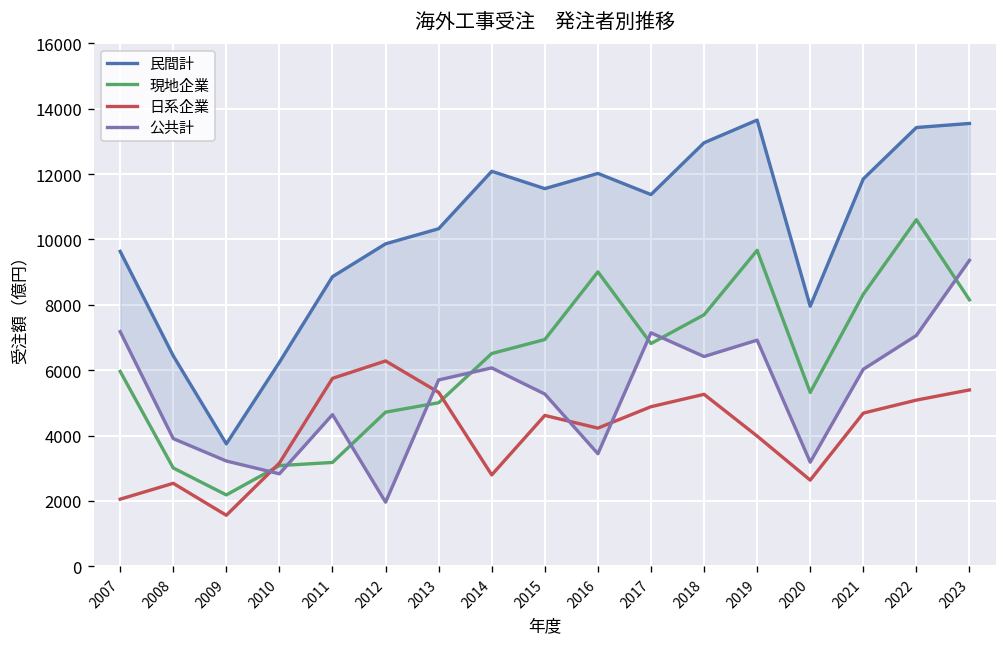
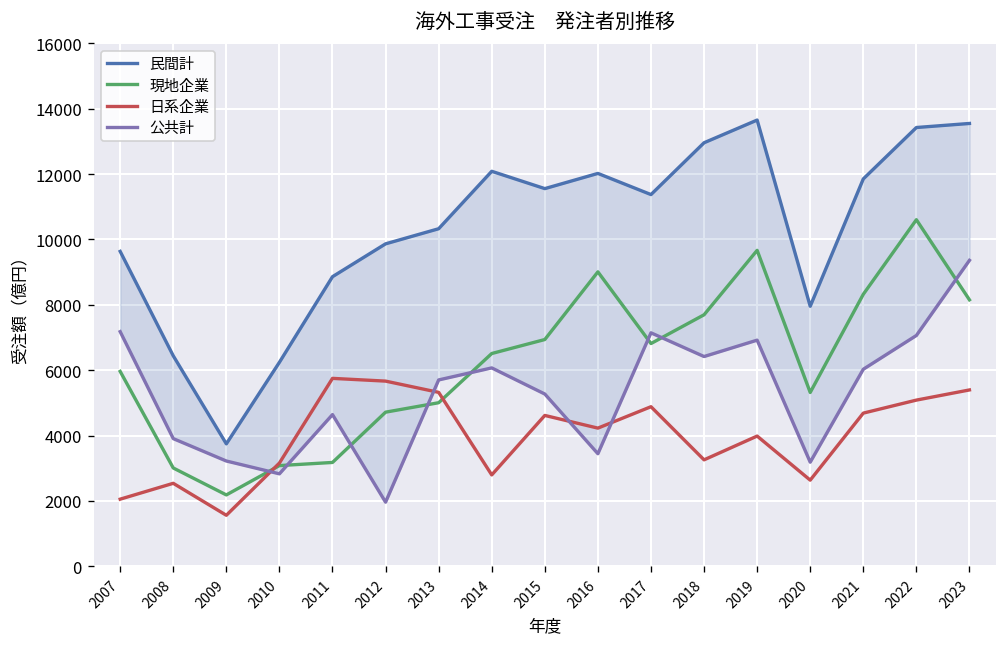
日系企業, 2012: 6300 -> 5700
日系企業, 2018: 5300 -> 3300
